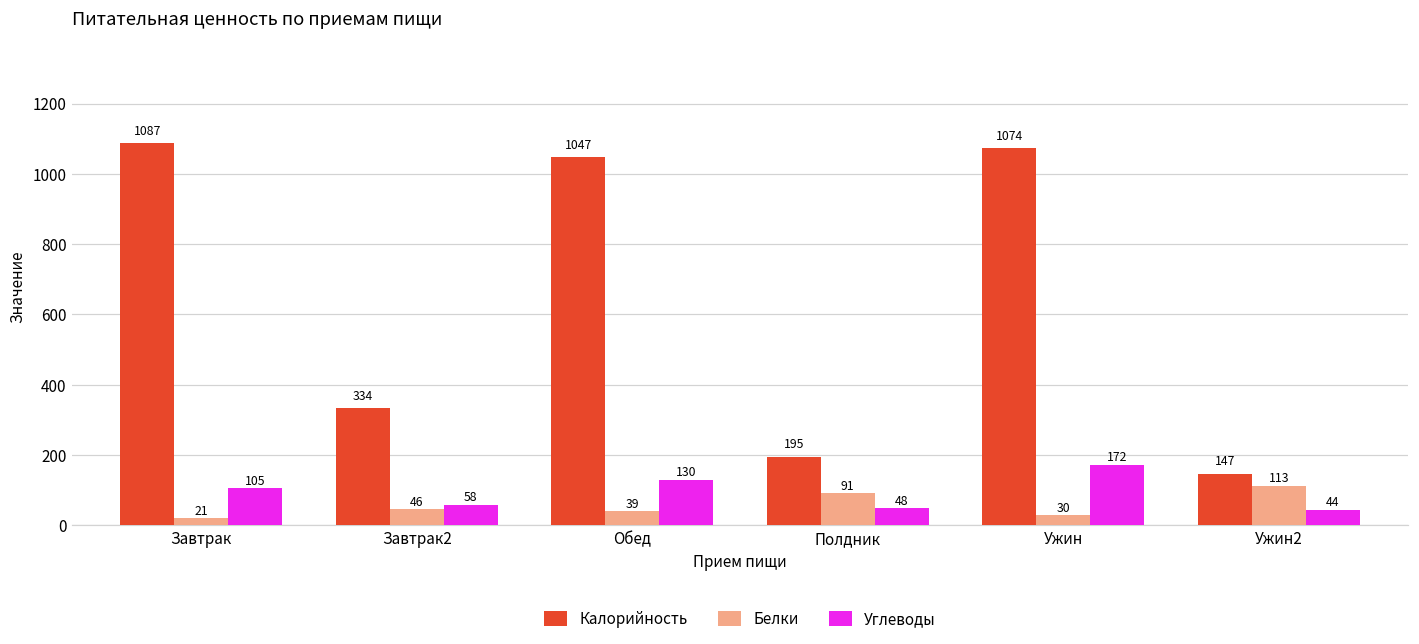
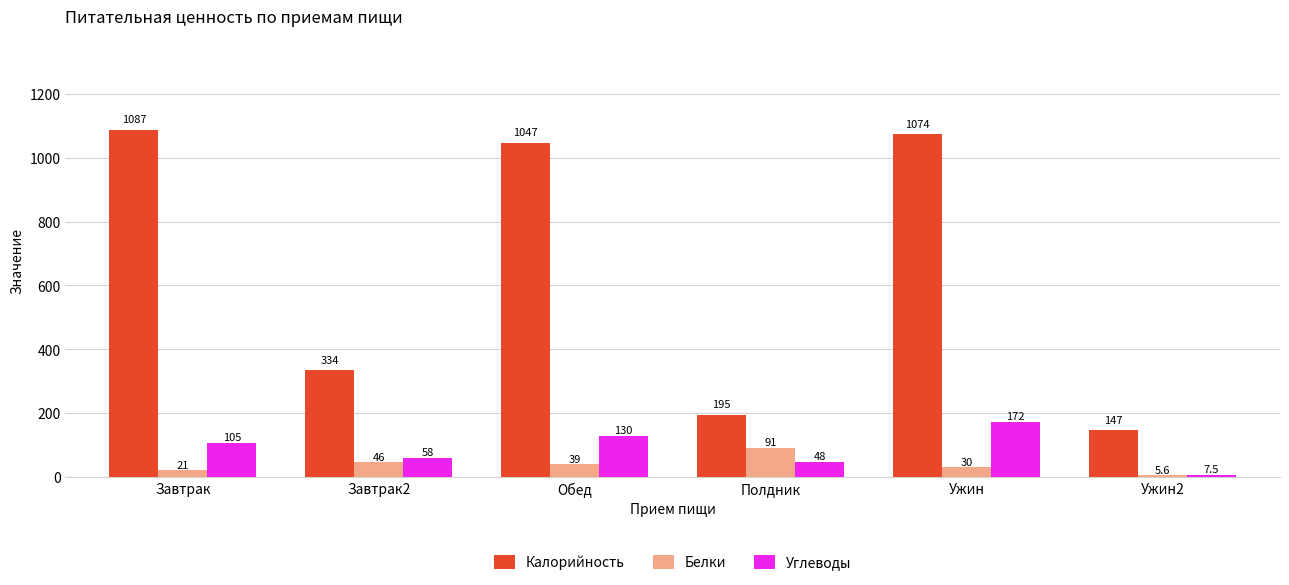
Белки, Ужин2: 113 -> 5.6
Углеводы, Ужин2: 44 -> 7.5
